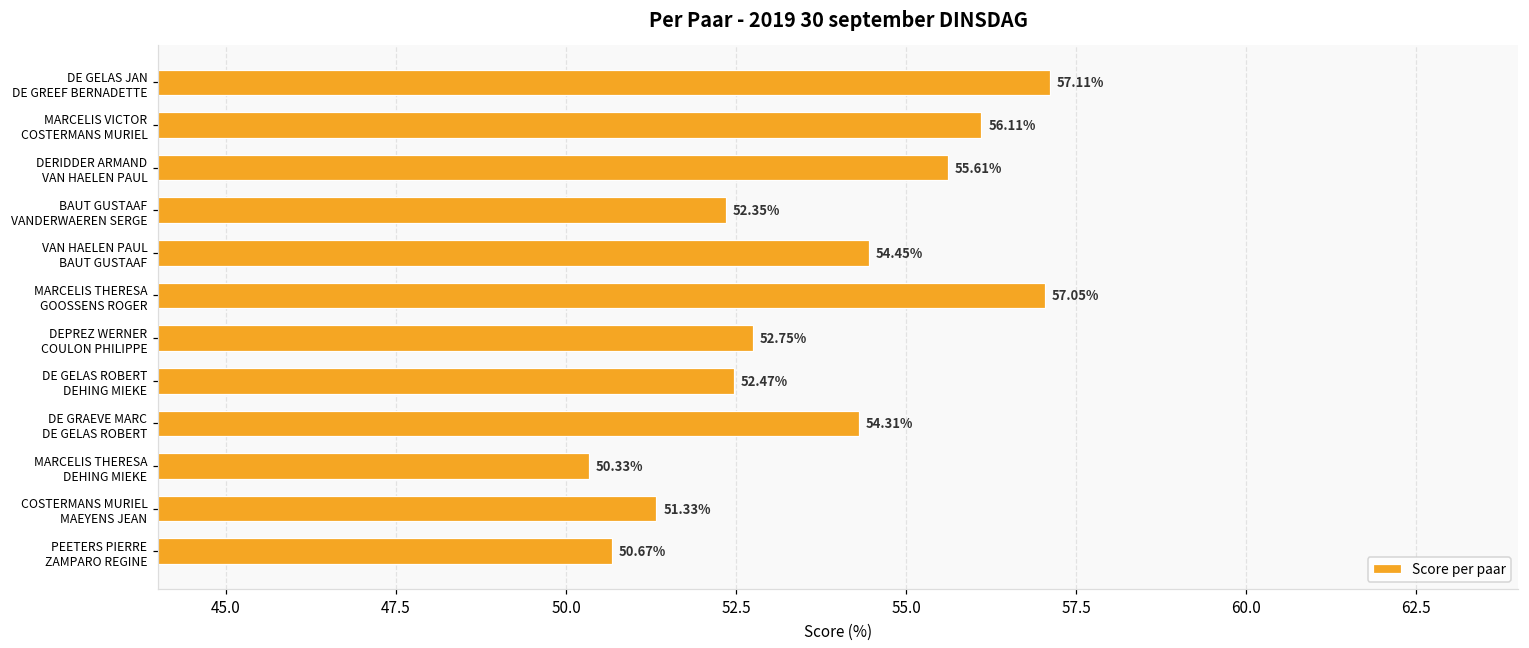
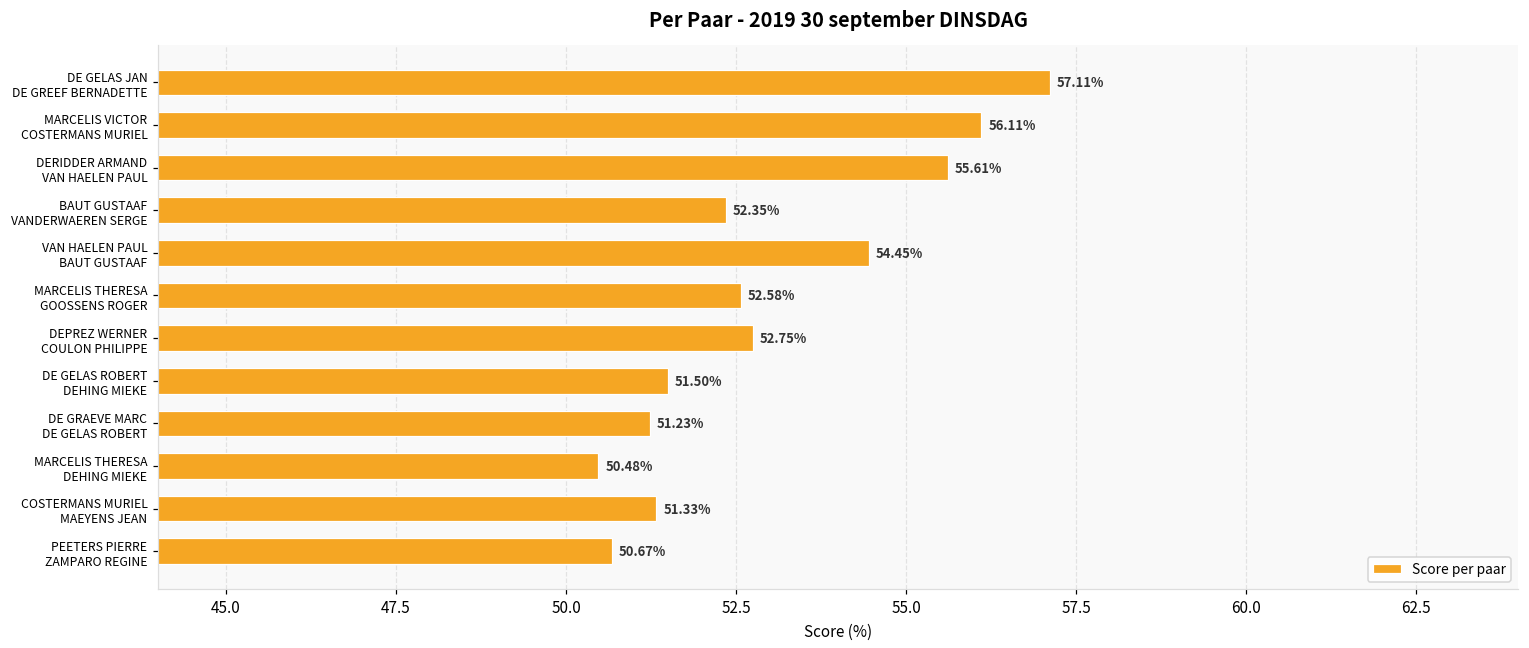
MARCELIS THERESA GOOSSENS ROGER: 57.05% -> 52.58%
DE GELAS ROBERT DEHING MIEKE: 52.47% -> 51.50%
DE GRAEVE MARC DE GELAS ROBERT: 54.31% -> 51.23%
MARCELIS THERESA DEHING MIEKE: 50.33% -> 50.48%
